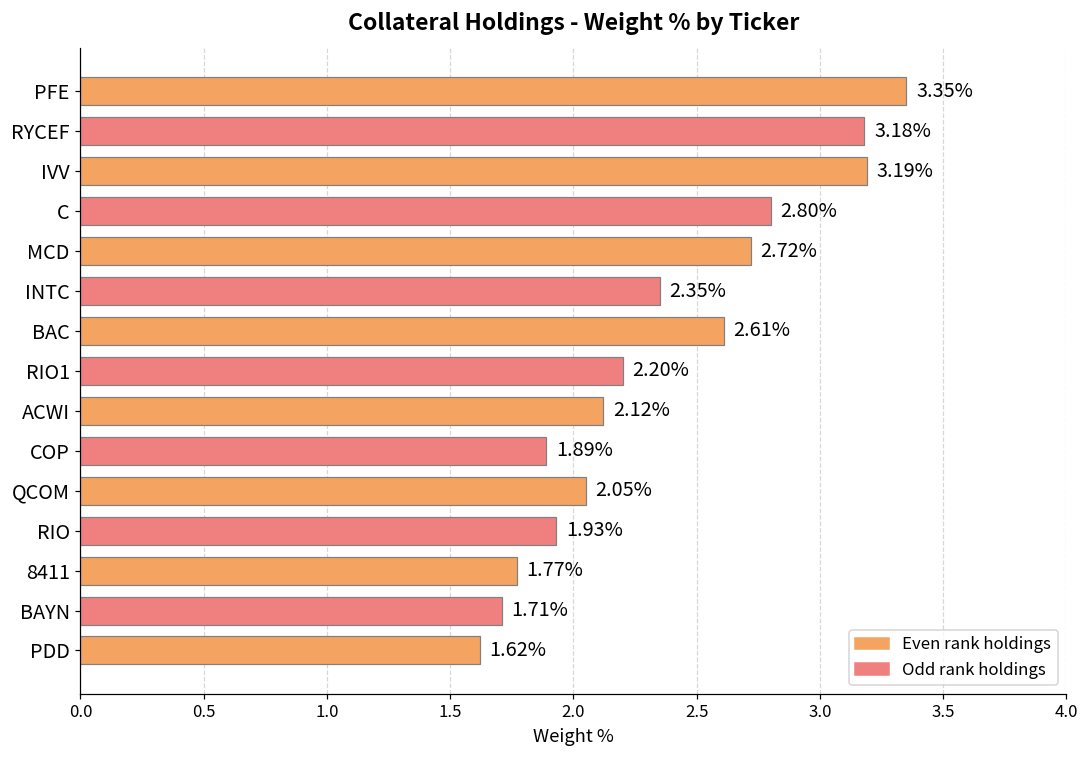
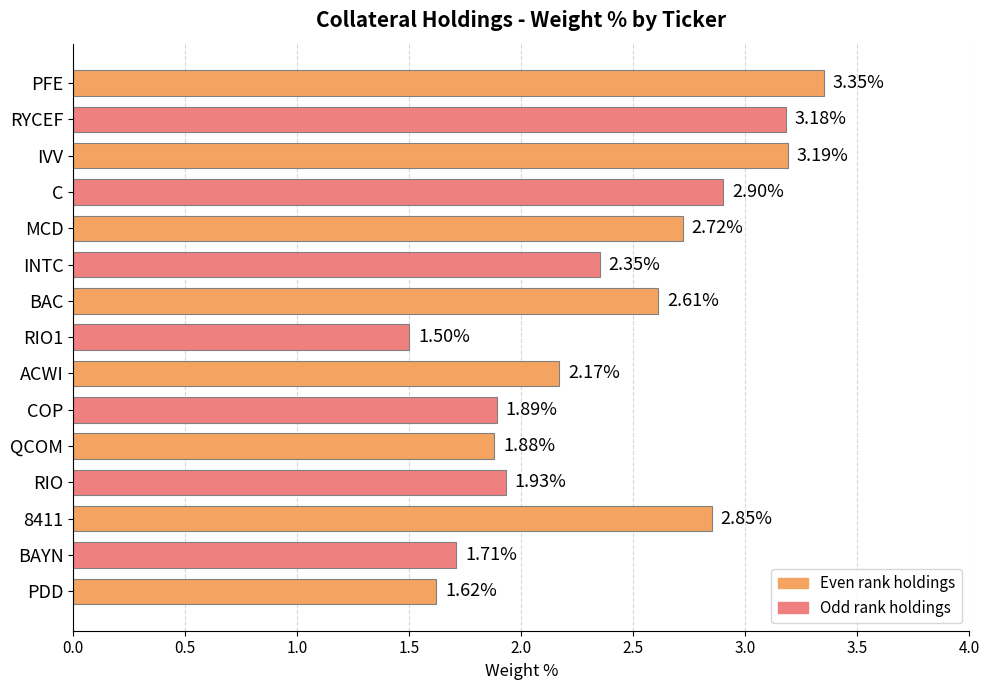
C: 2.80% -> 2.90%
RIO1: 2.20% -> 1.50%
ACWI: 2.12% -> 2.17%
QCOM: 2.05% -> 1.88%
8411: 1.77% -> 2.85%
